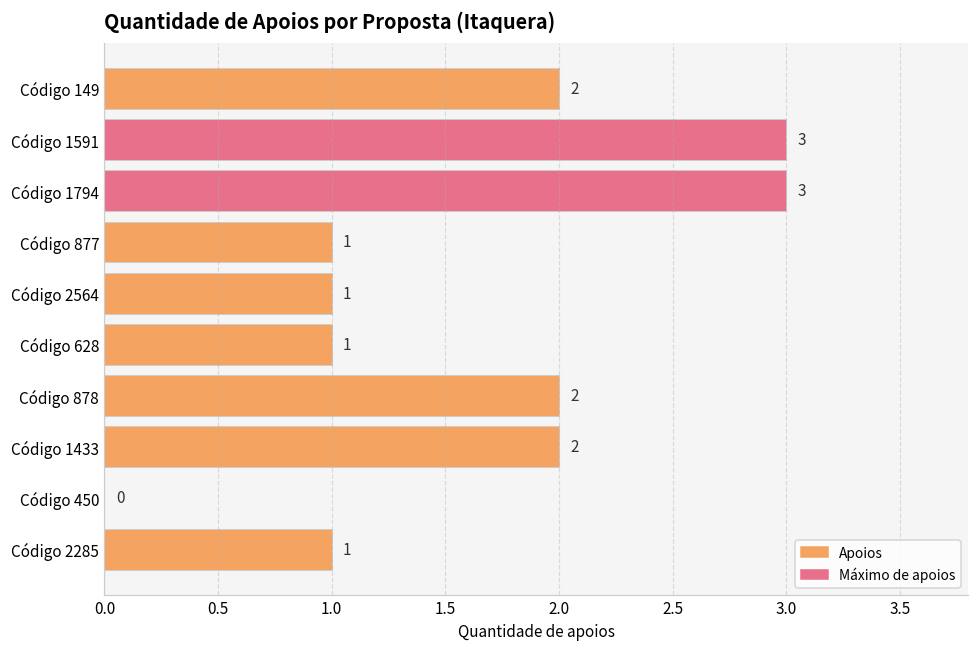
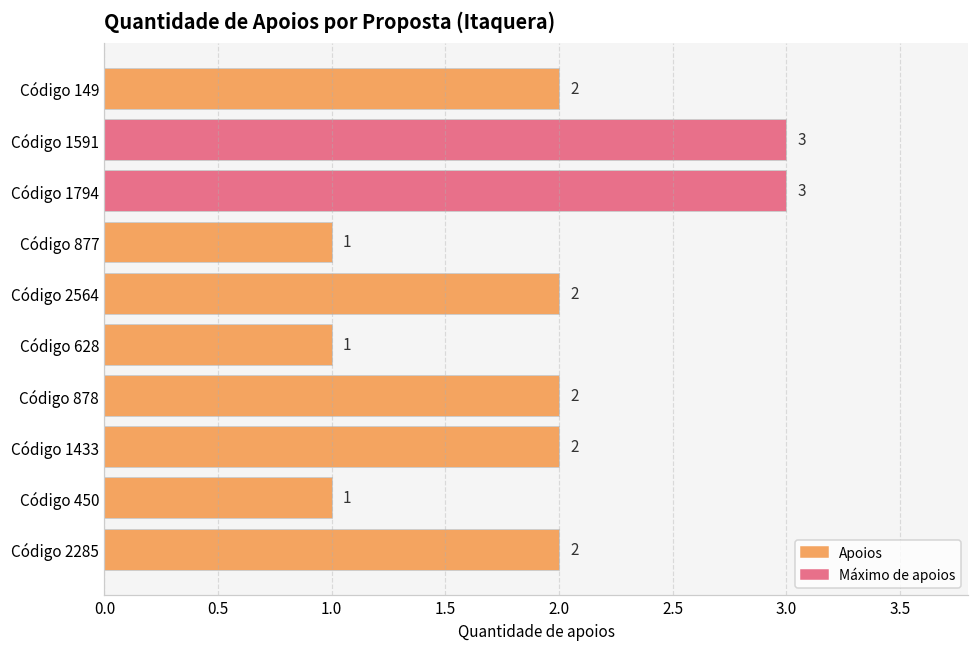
Código 2564: 1 -> 2
Código 450: 0 -> 1
Código 2285: 1 -> 2
